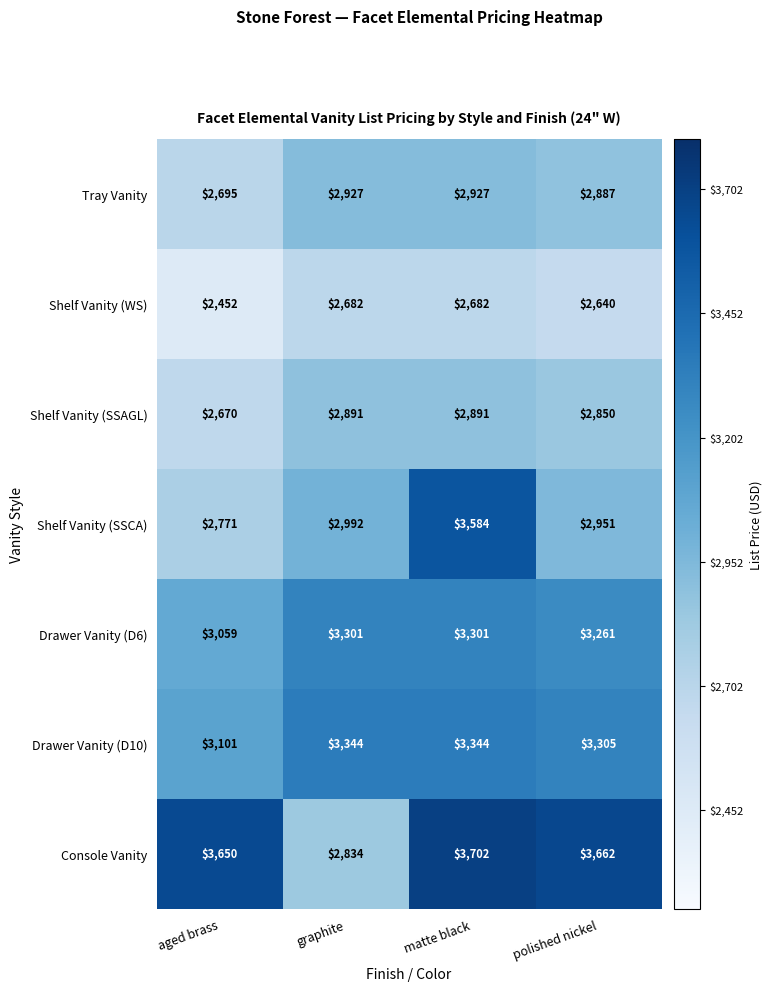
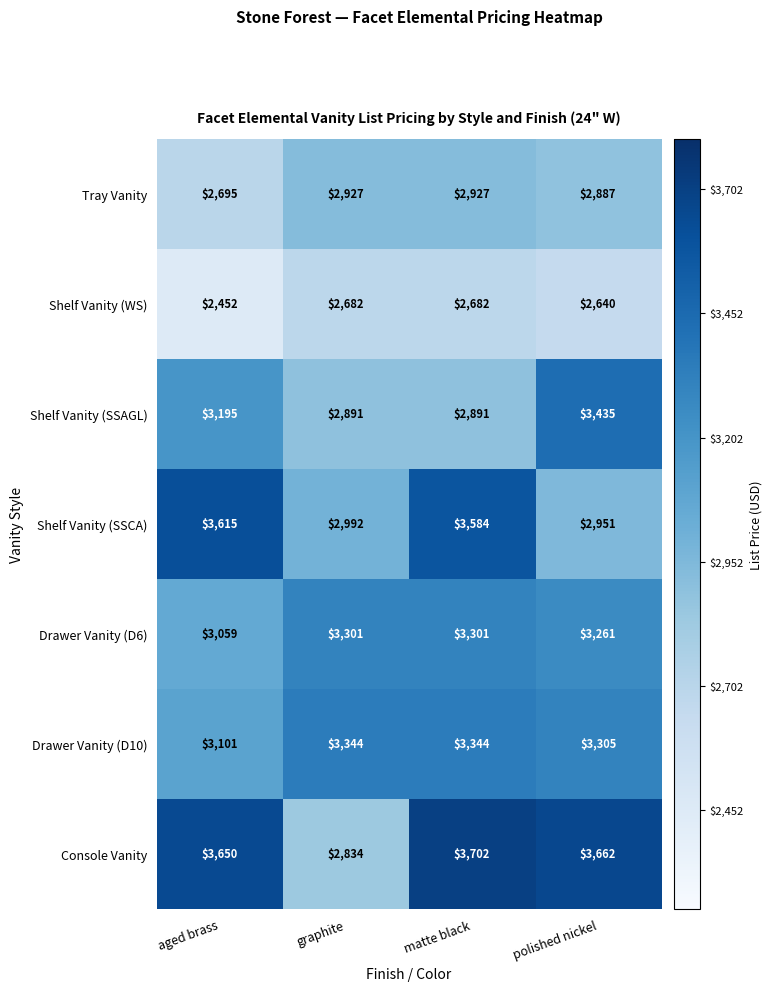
Shelf Vanity (SSAGL), aged brass: $2,670 -> $3,195
Shelf Vanity (SSAGL), polished nickel: $2,850 -> $3,435
Shelf Vanity (SSCA), aged brass: $2,771 -> $3,615
